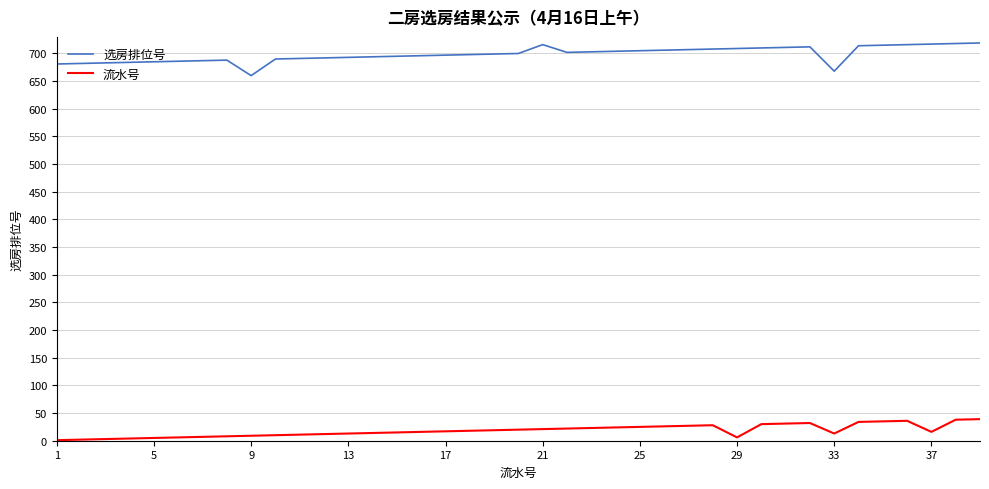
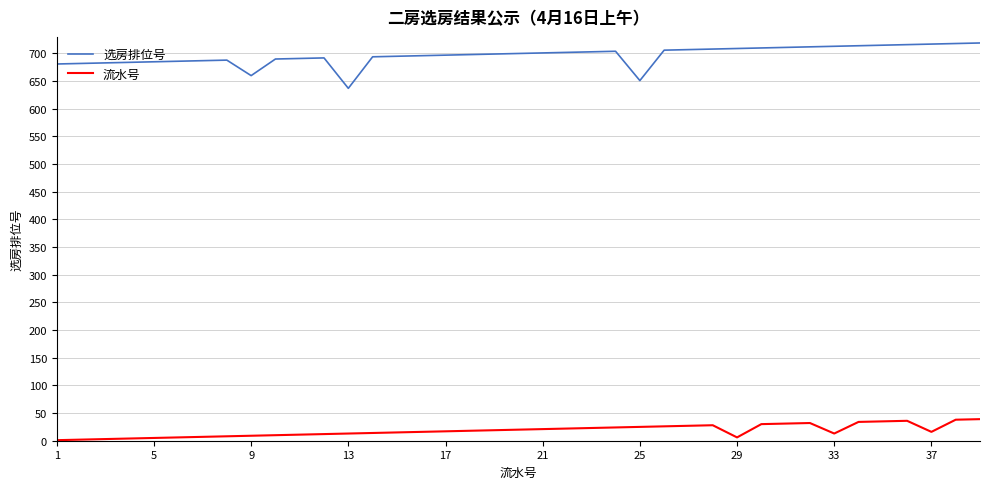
选房排位号, 13: 690 -> 640
选房排位号, 21: 720 -> 700
选房排位号, 25: 710 -> 650
选房排位号, 33: 670 -> 710
